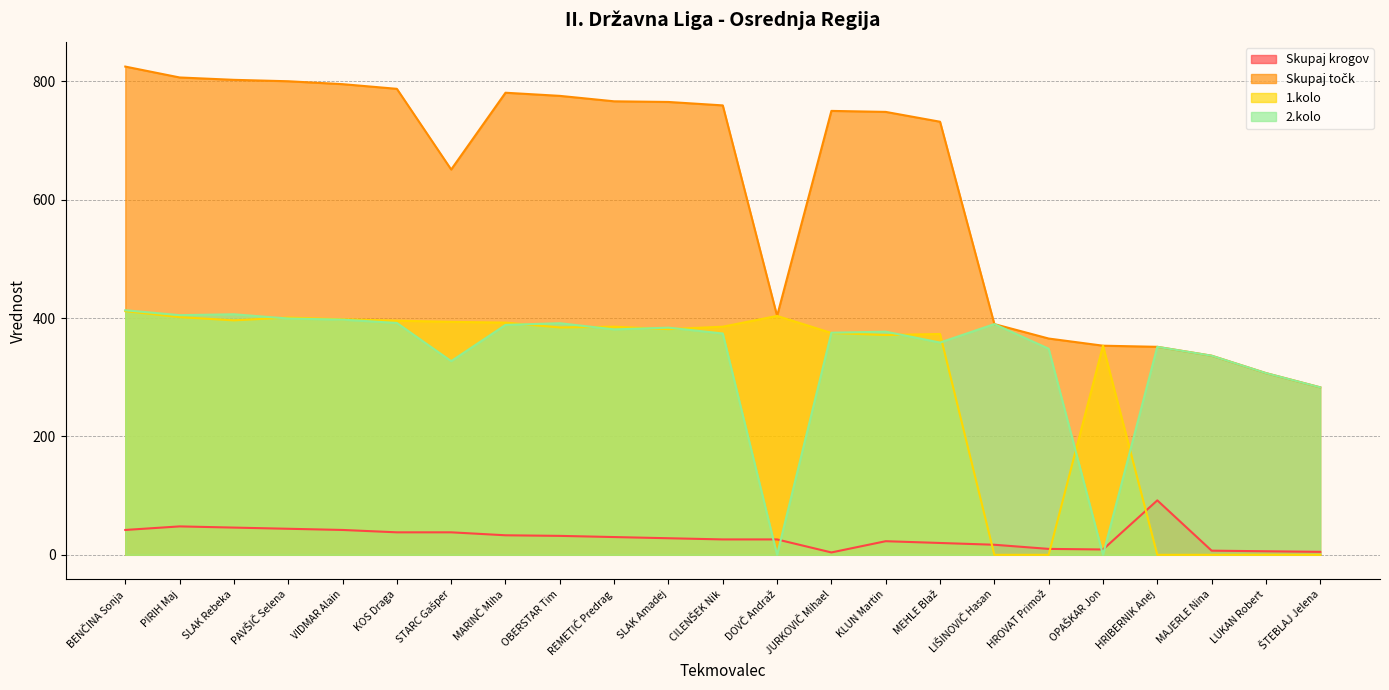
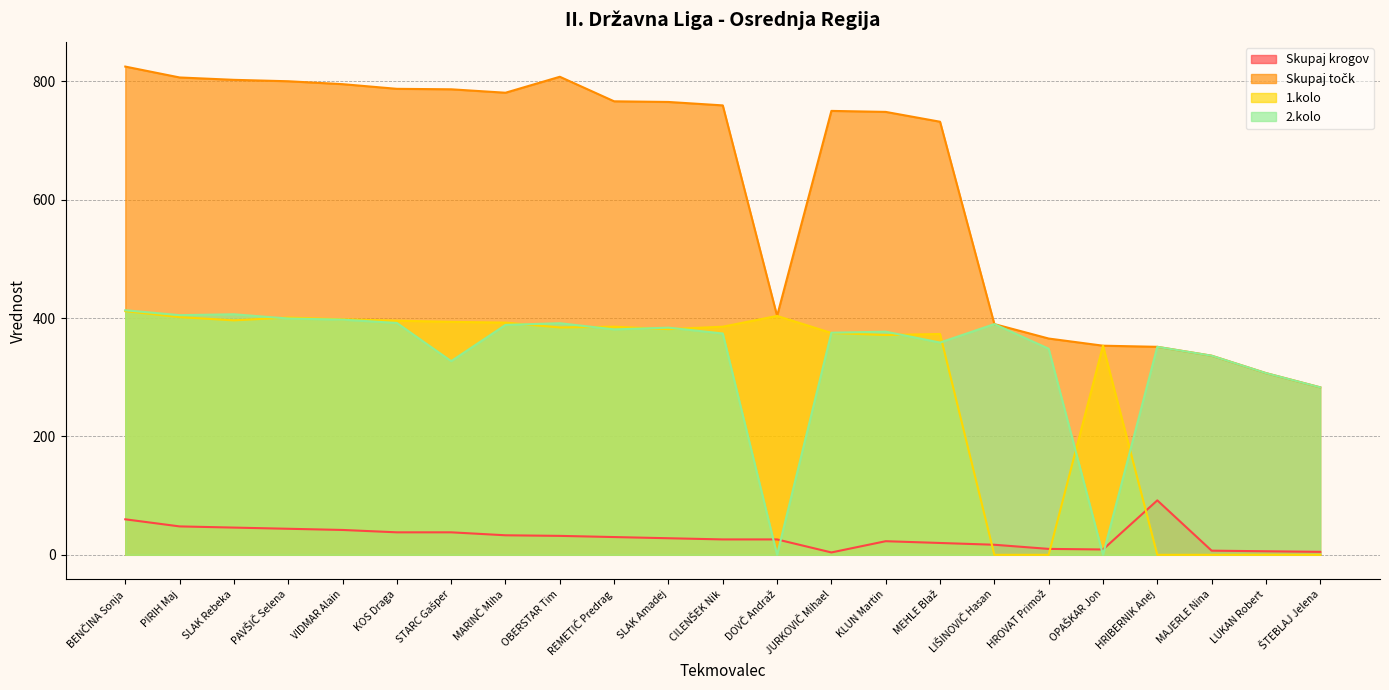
Skupaj krogov, BENČINA Sonja: 40 -> 60
Skupaj točk, STARC Gašper: 650 -> 790
Skupaj točk, OBERSTAR Tim: 780 -> 810
